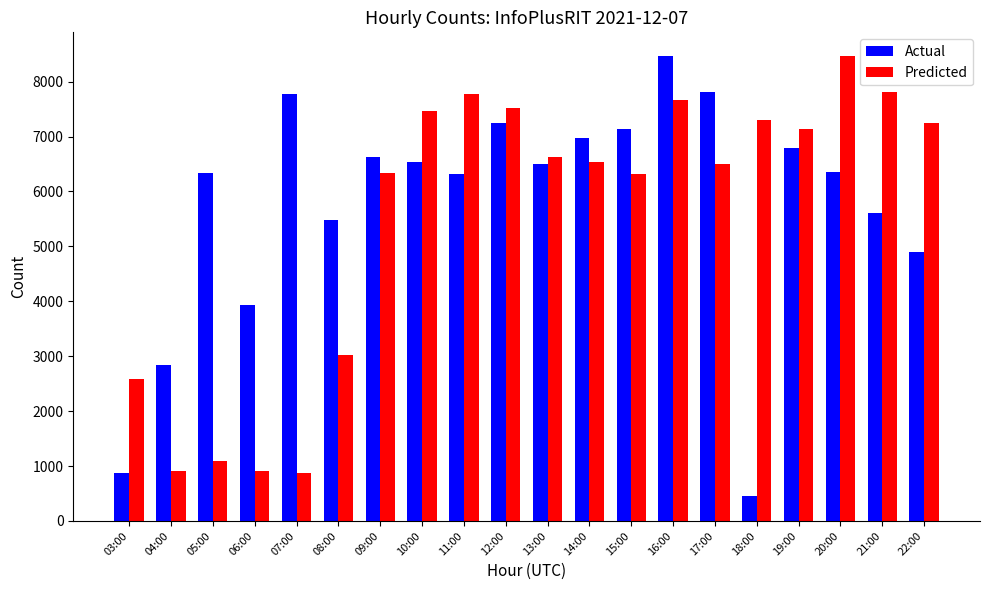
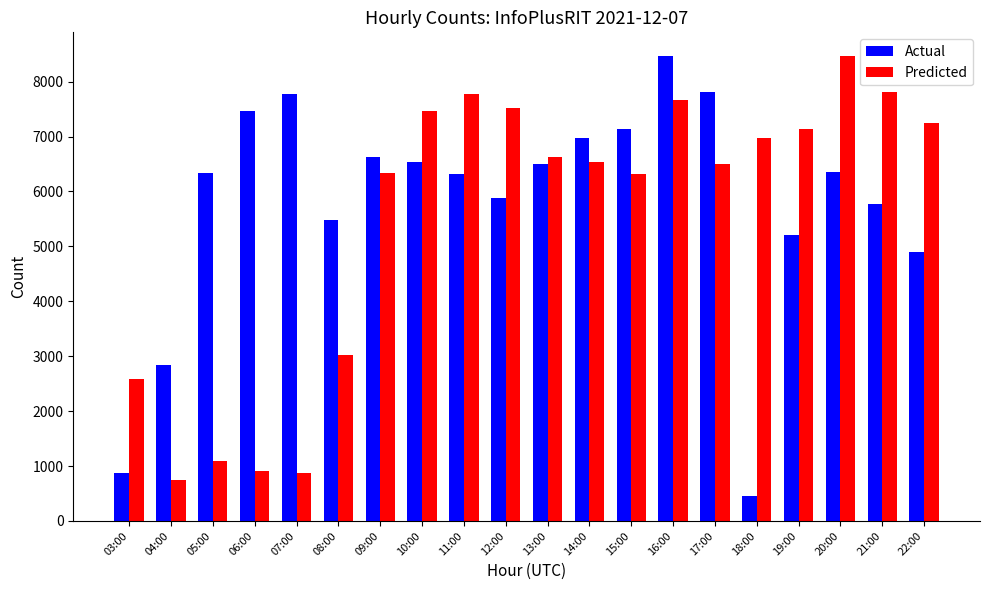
Predicted, 04:00: 900 -> 700
Actual, 06:00: 3900 -> 7500
Actual, 12:00: 7200 -> 5900
Predicted, 18:00: 7300 -> 7000
Actual, 19:00: 6800 -> 5200
Actual, 21:00: 5600 -> 5800
